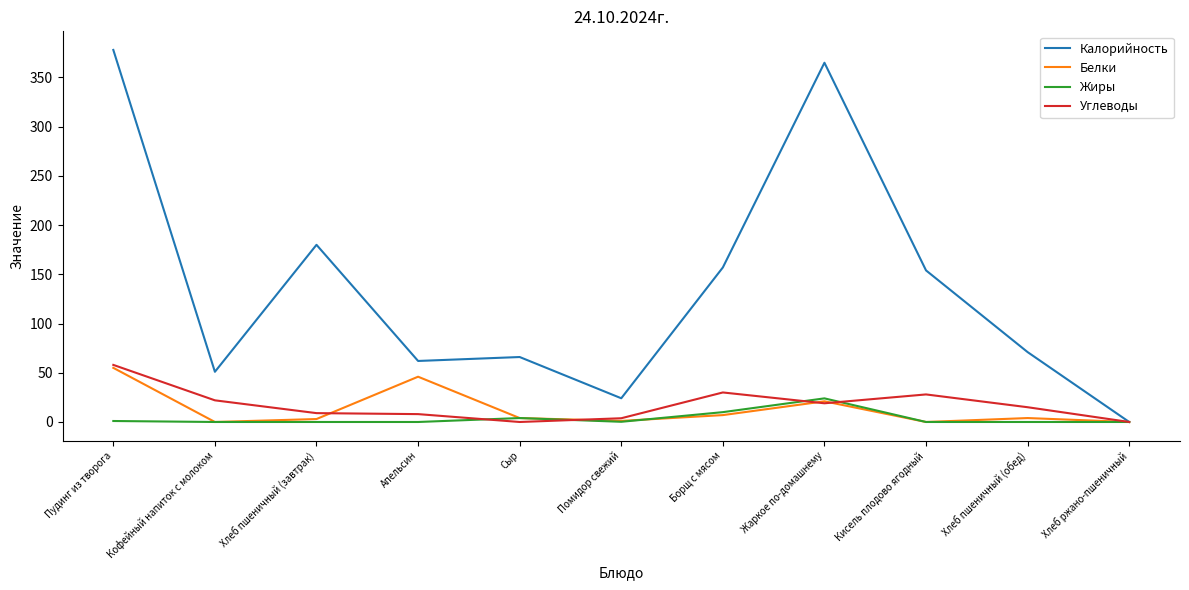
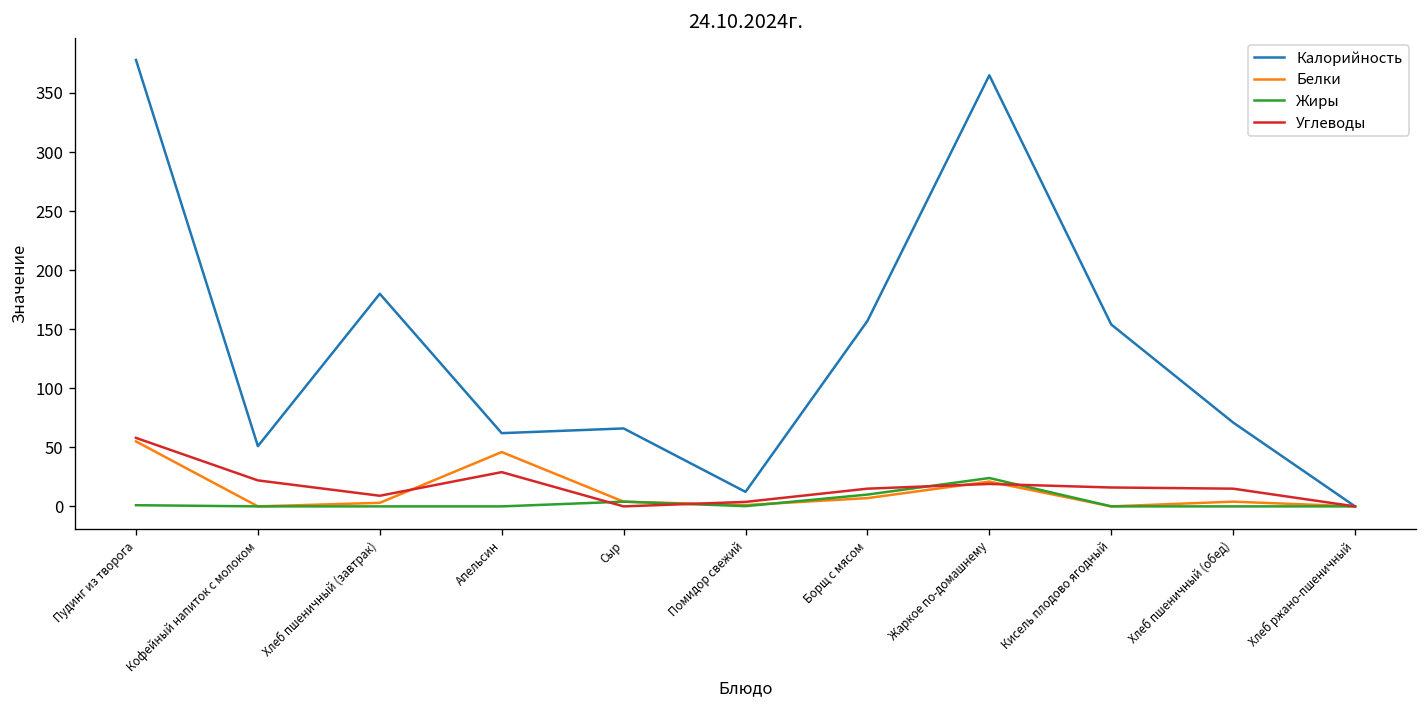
Углеводы, Апельсин: 10 -> 30
Калорийность, Помидор свежий: 20 -> 10
Углеводы, Борщ с мясом: 30 -> 20
Углеводы, Кисель плодово ягодный: 30 -> 20
